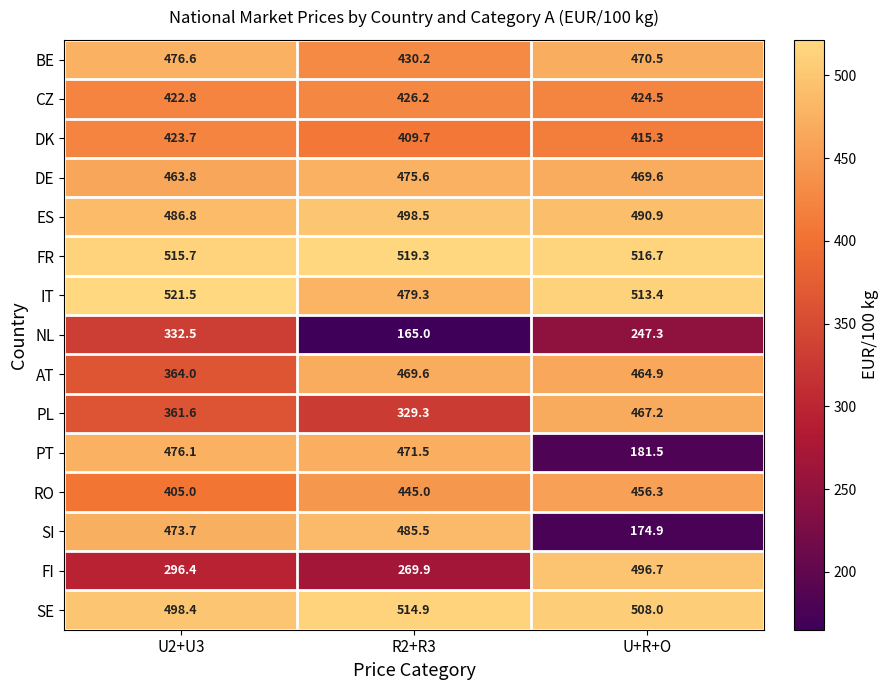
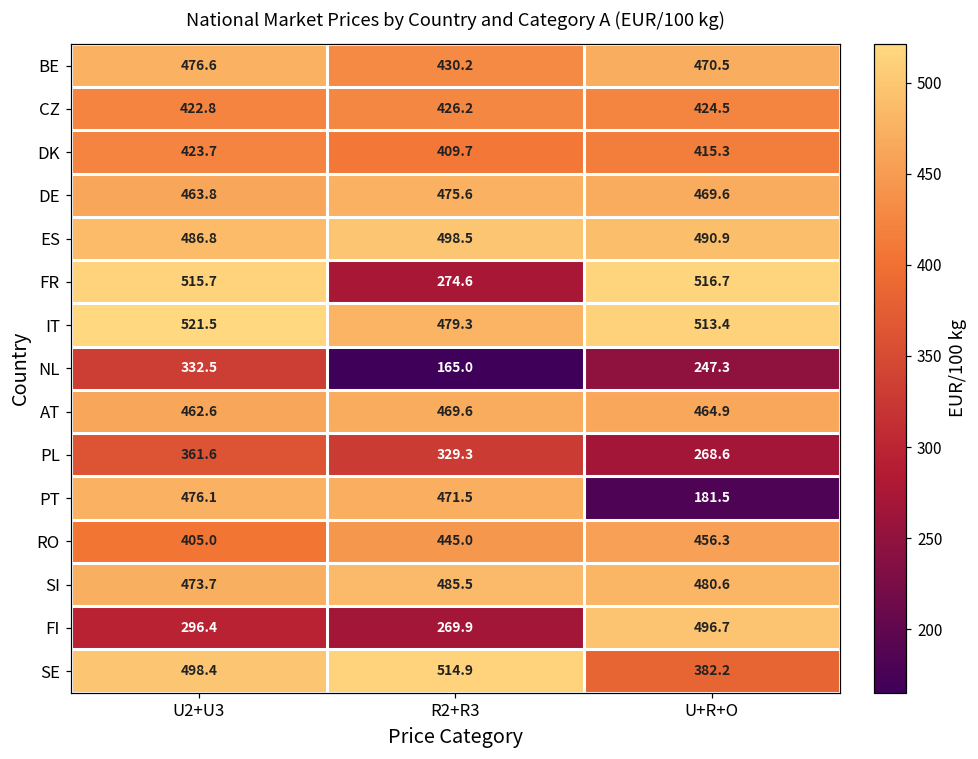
FR, R2+R3: 519.3 -> 274.6
AT, U2+U3: 364.0 -> 462.6
PL, U+R+O: 467.2 -> 268.6
SI, U+R+O: 174.9 -> 480.6
SE, U+R+O: 508.0 -> 382.2
